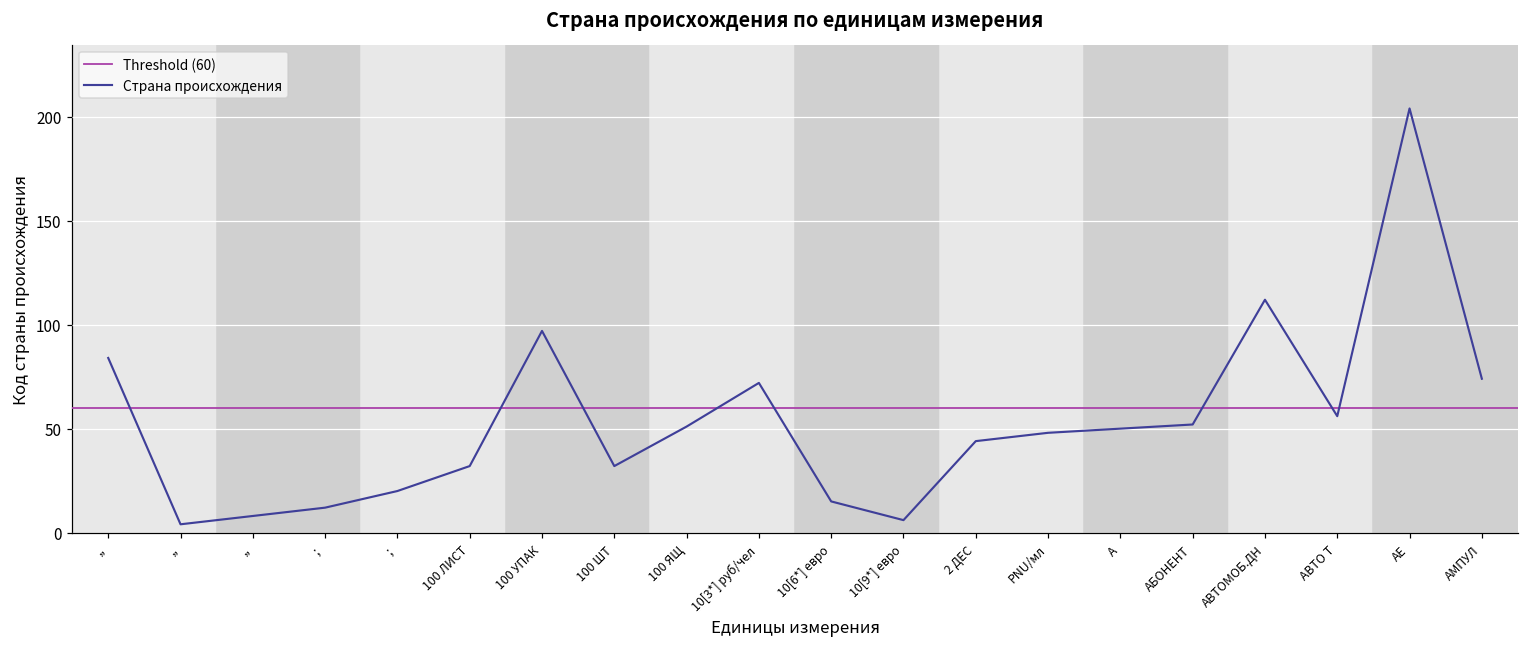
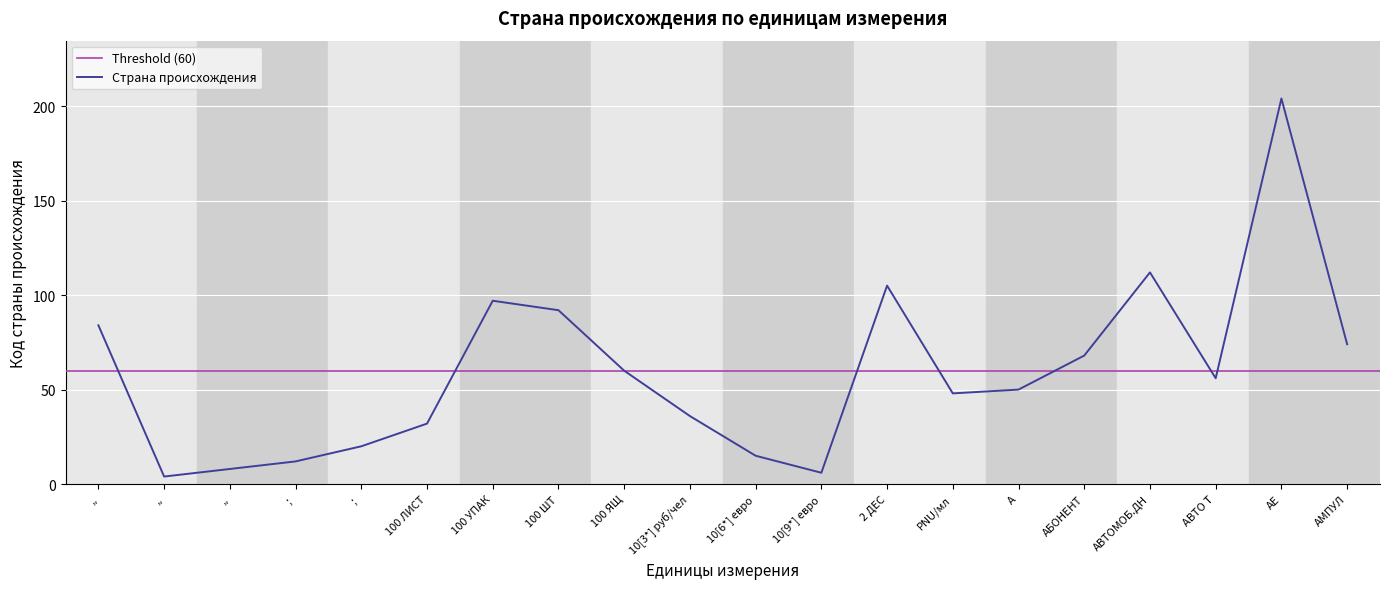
100 ШТ: 32 -> 92
100 ЯЩ: 51 -> 60
10[3*] руб/чел: 72 -> 36
2 ДЕС: 44 -> 105
АБОНЕНТ: 52 -> 68
